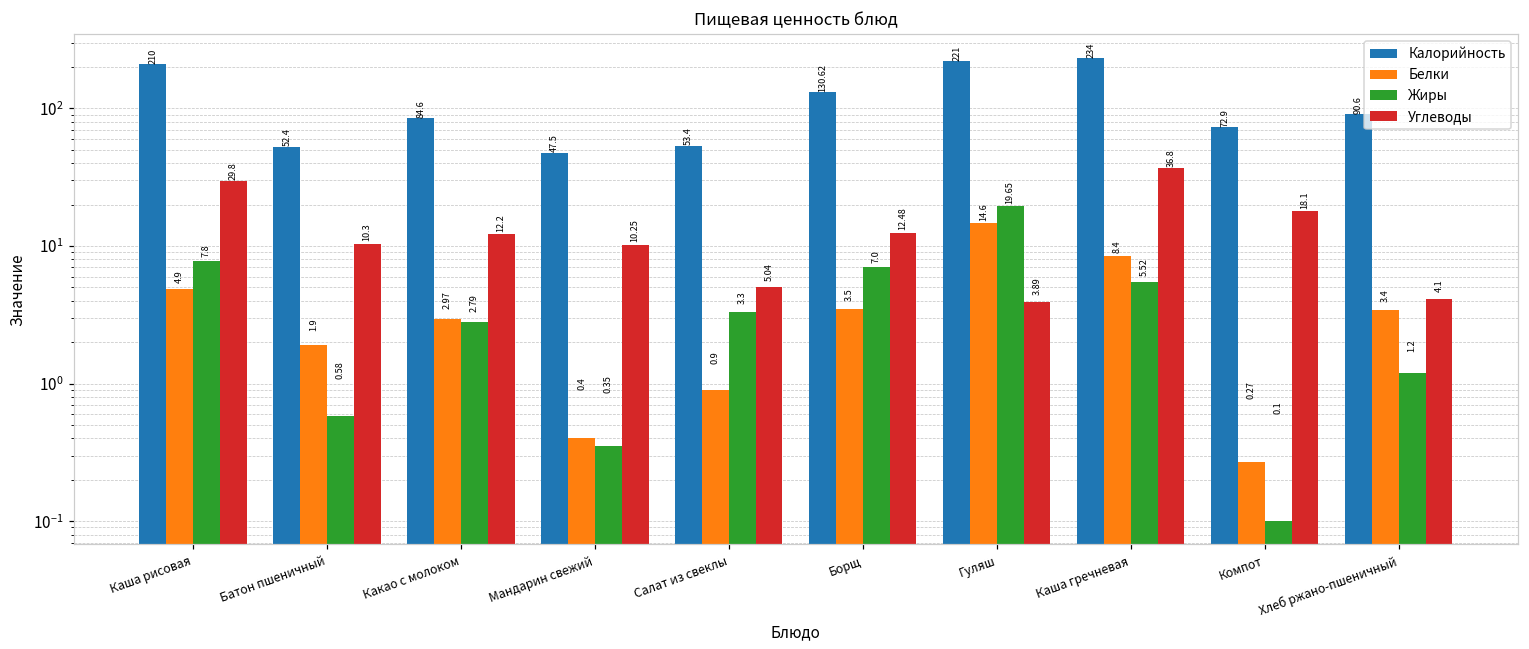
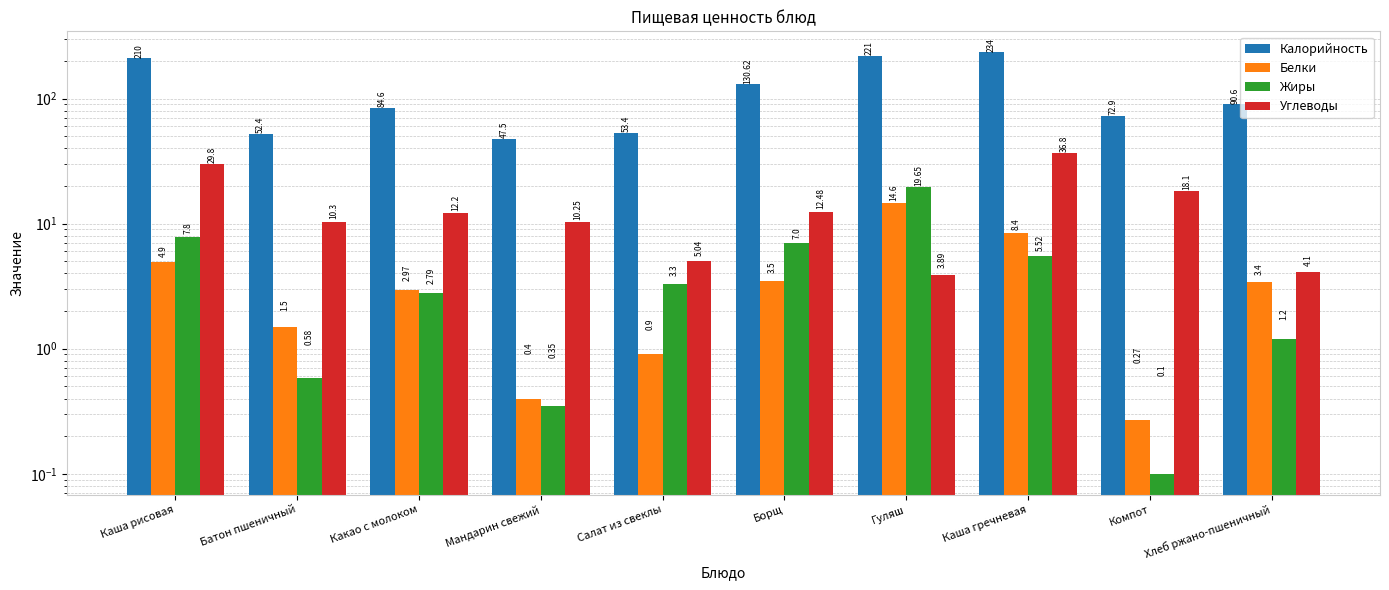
Белки, Батон пшеничный: 1.9 -> 1.5
